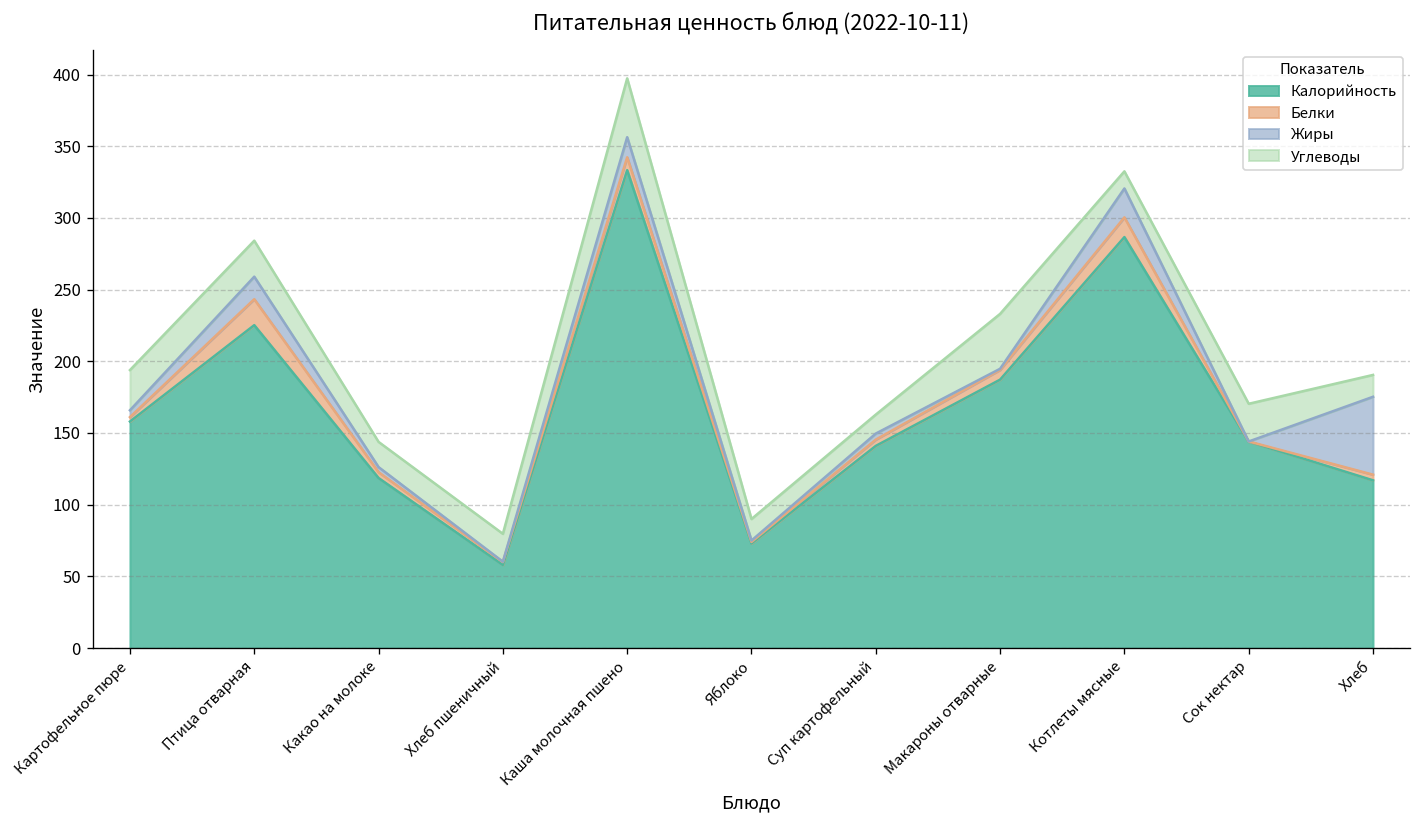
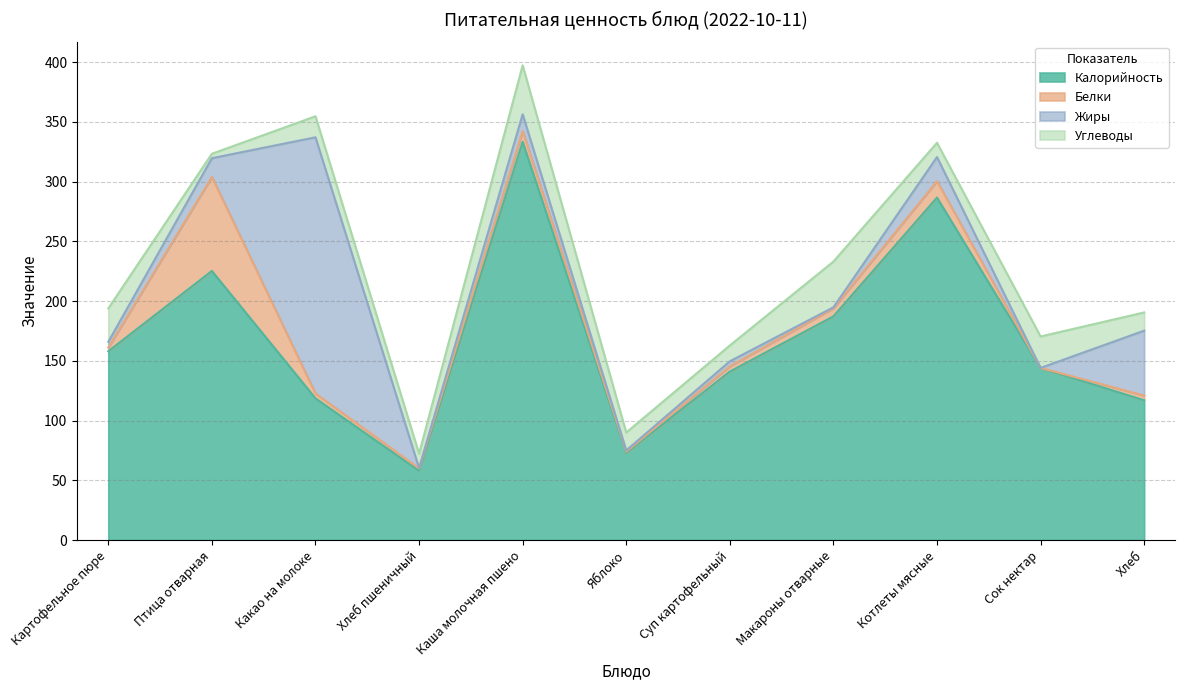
Белки, Птица отварная: 18 -> 79
Углеводы, Птица отварная: 25 -> 4
Жиры, Какао на молоке: 4 -> 214
Углеводы, Хлеб пшеничный: 19 -> 12
